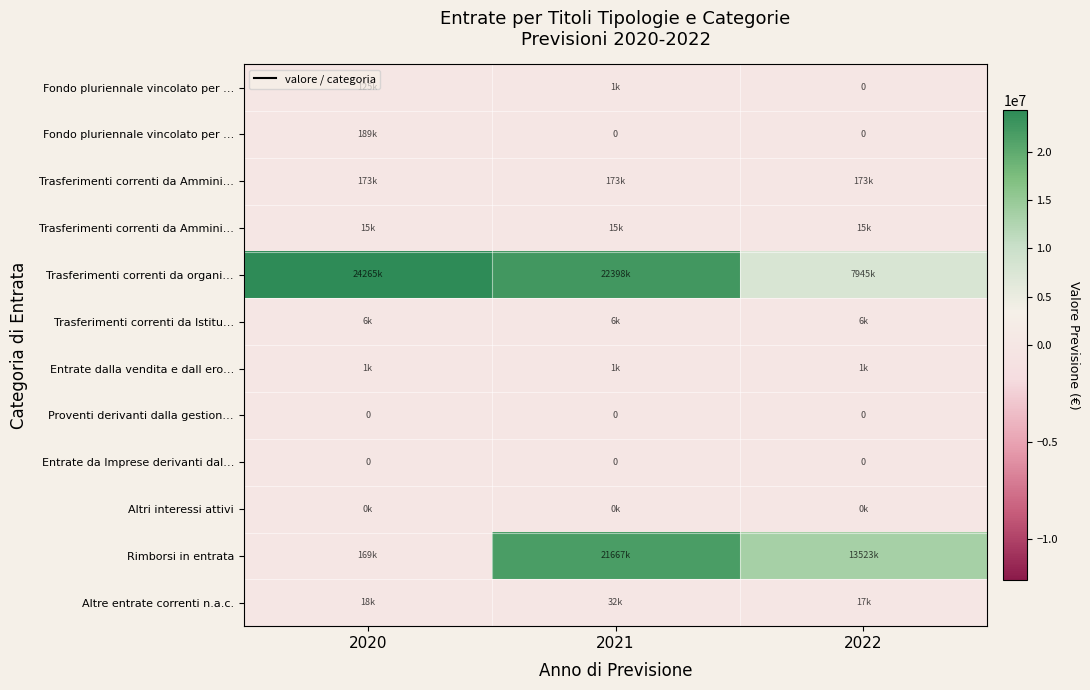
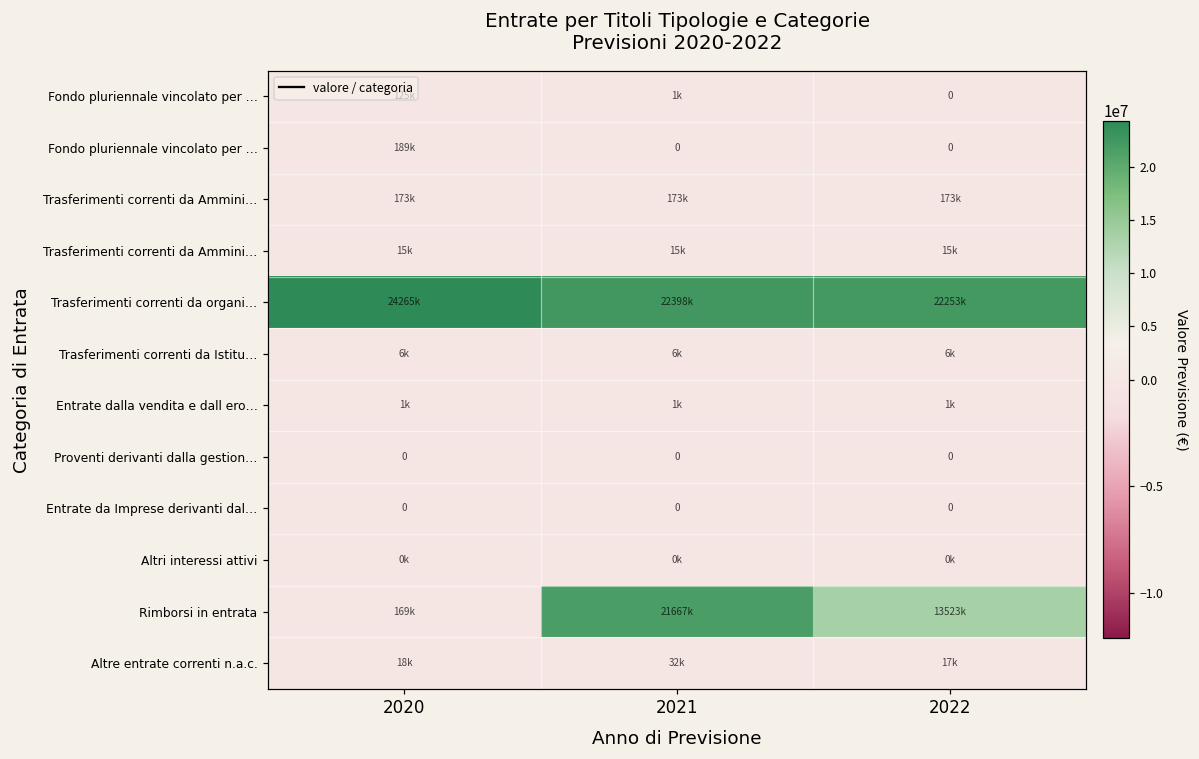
Trasferimenti correnti da organi…, 2022: 7945k -> 22253k
